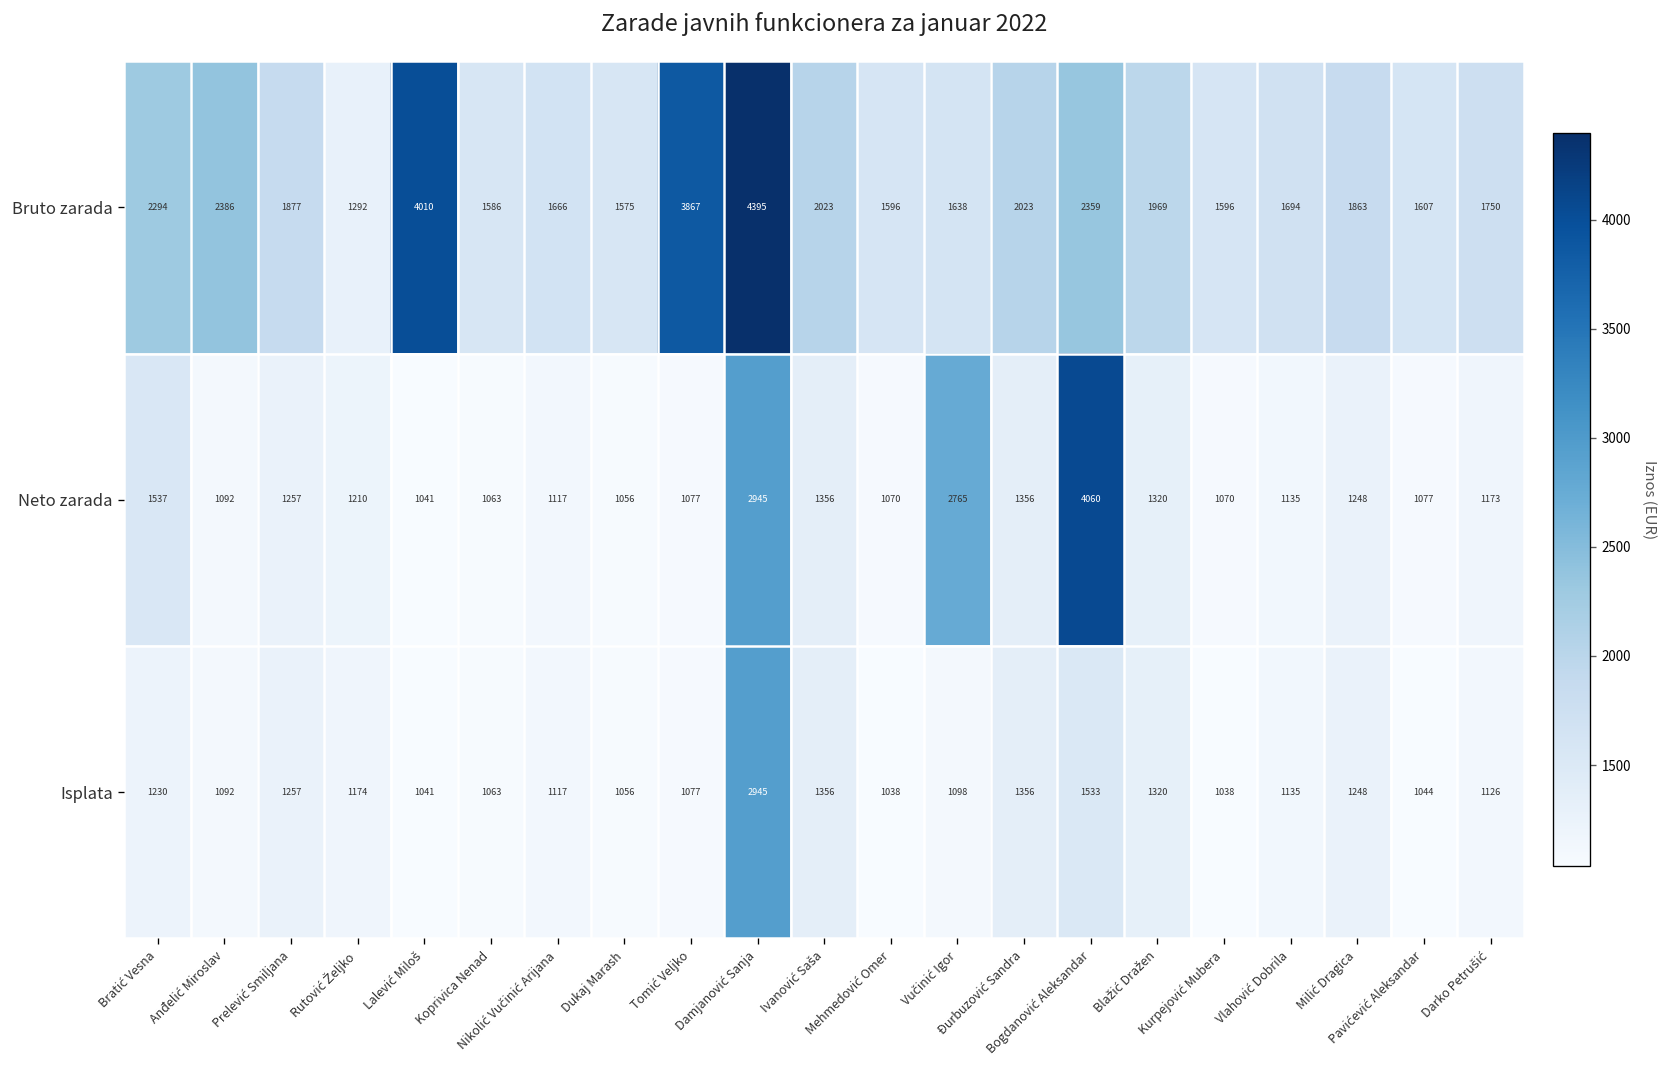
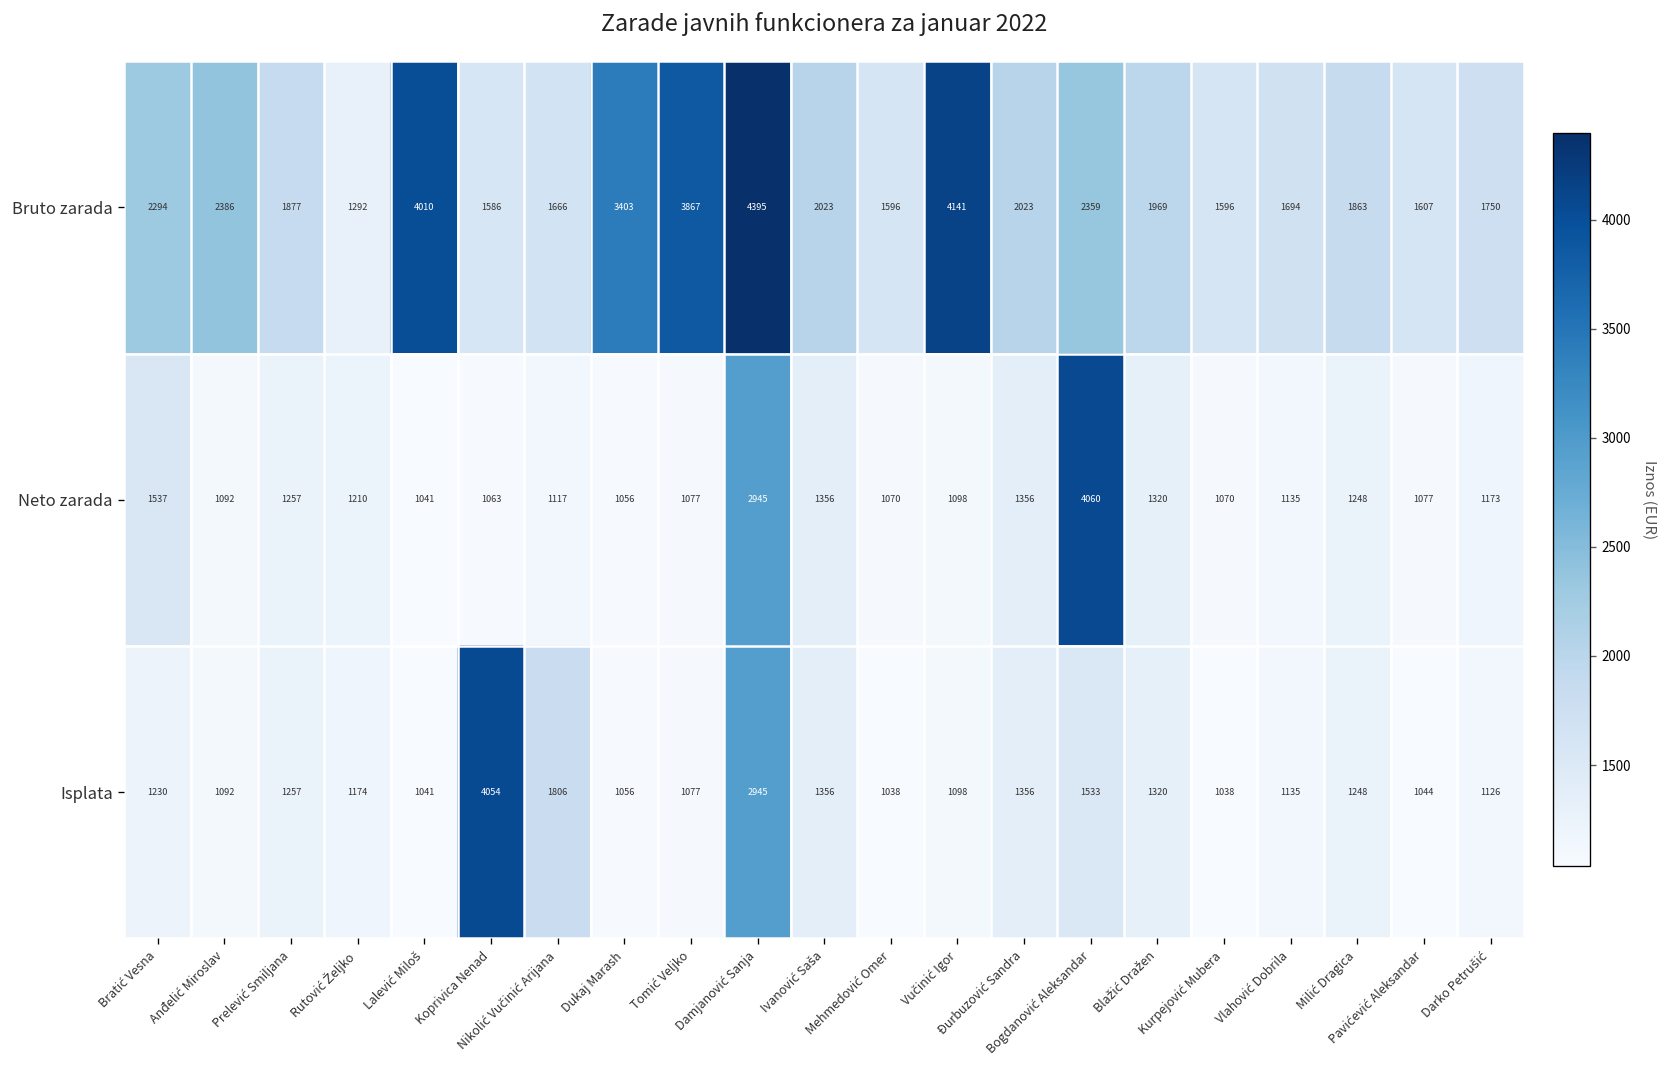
Bruto zarada, Dukaj Marash: 1575 -> 3403
Bruto zarada, Vučinić Igor: 1638 -> 4141
Neto zarada, Vučinić Igor: 2765 -> 1098
Isplata, Koprivica Nenad: 1063 -> 4054
Isplata, Nikolić Vučinić Arijana: 1117 -> 1806
